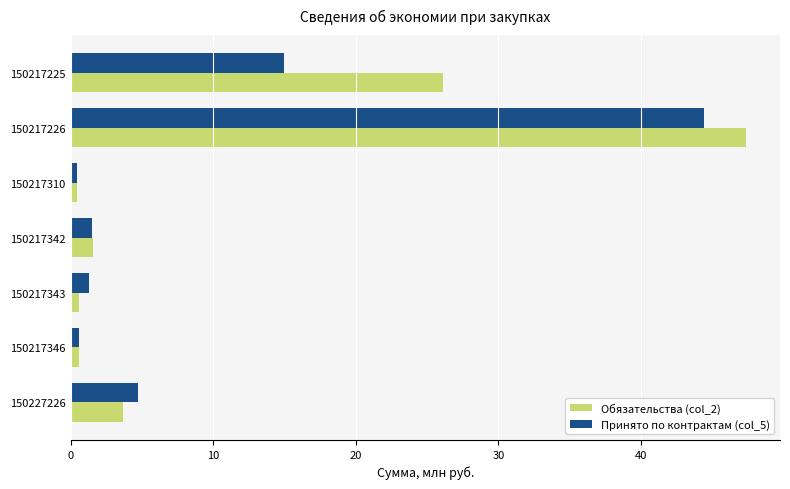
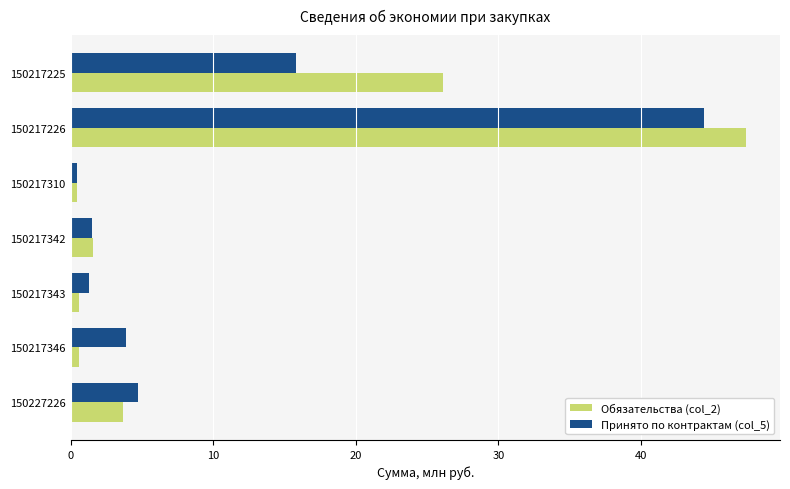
Принято по контрактам (col_5), 150217225: 14.9 -> 15.8
Принято по контрактам (col_5), 150217346: 0.6 -> 3.9
